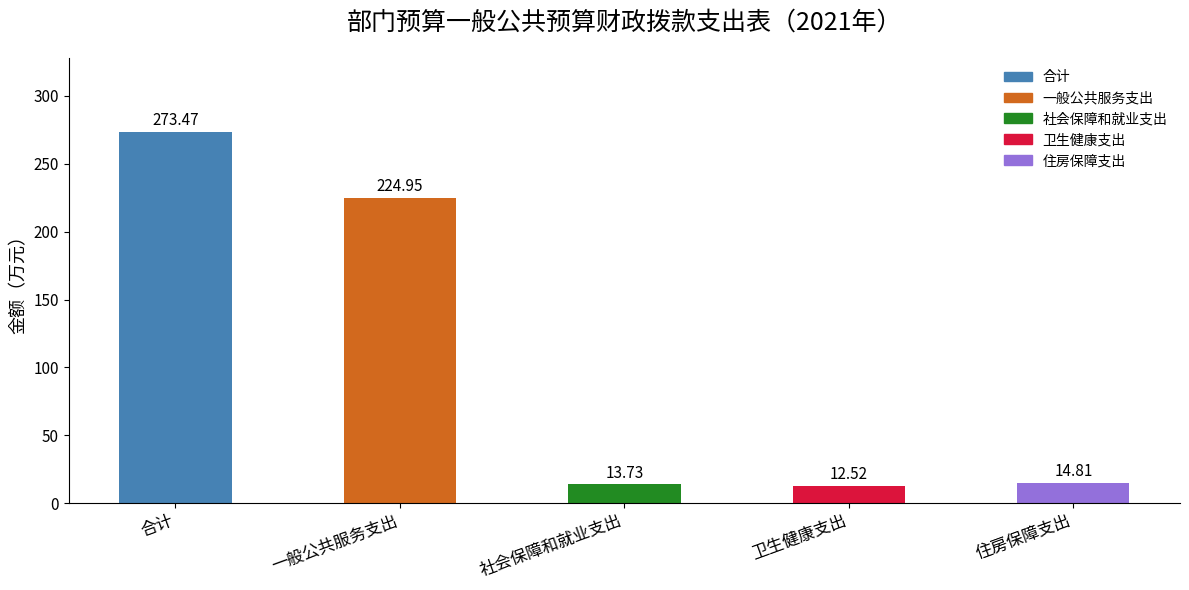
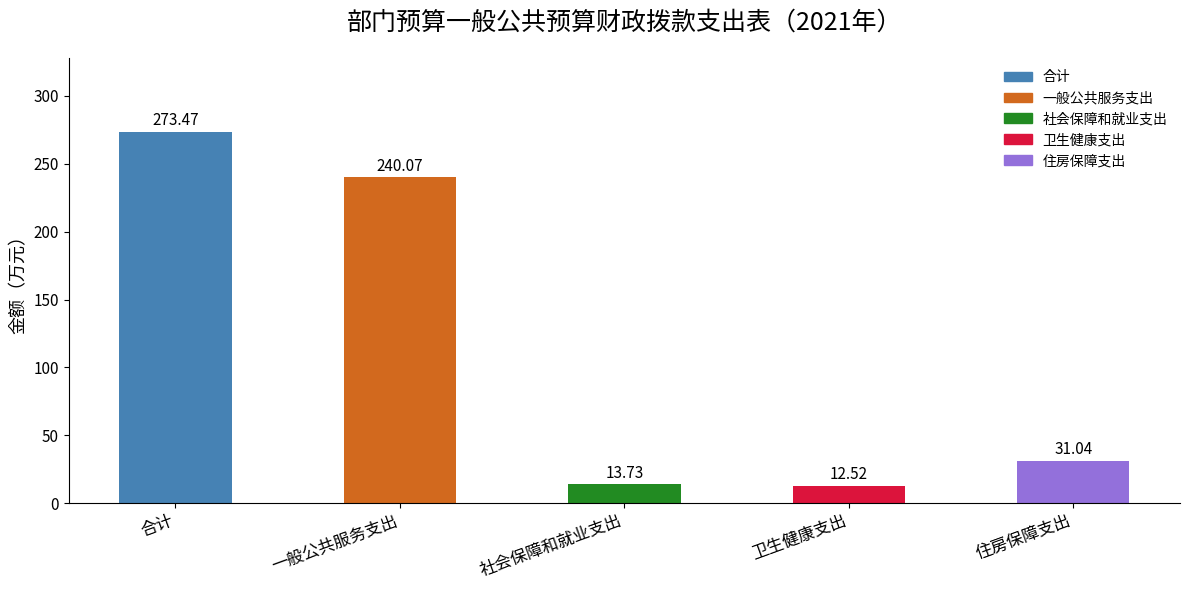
一般公共服务支出: 224.95 -> 240.07
住房保障支出: 14.81 -> 31.04
